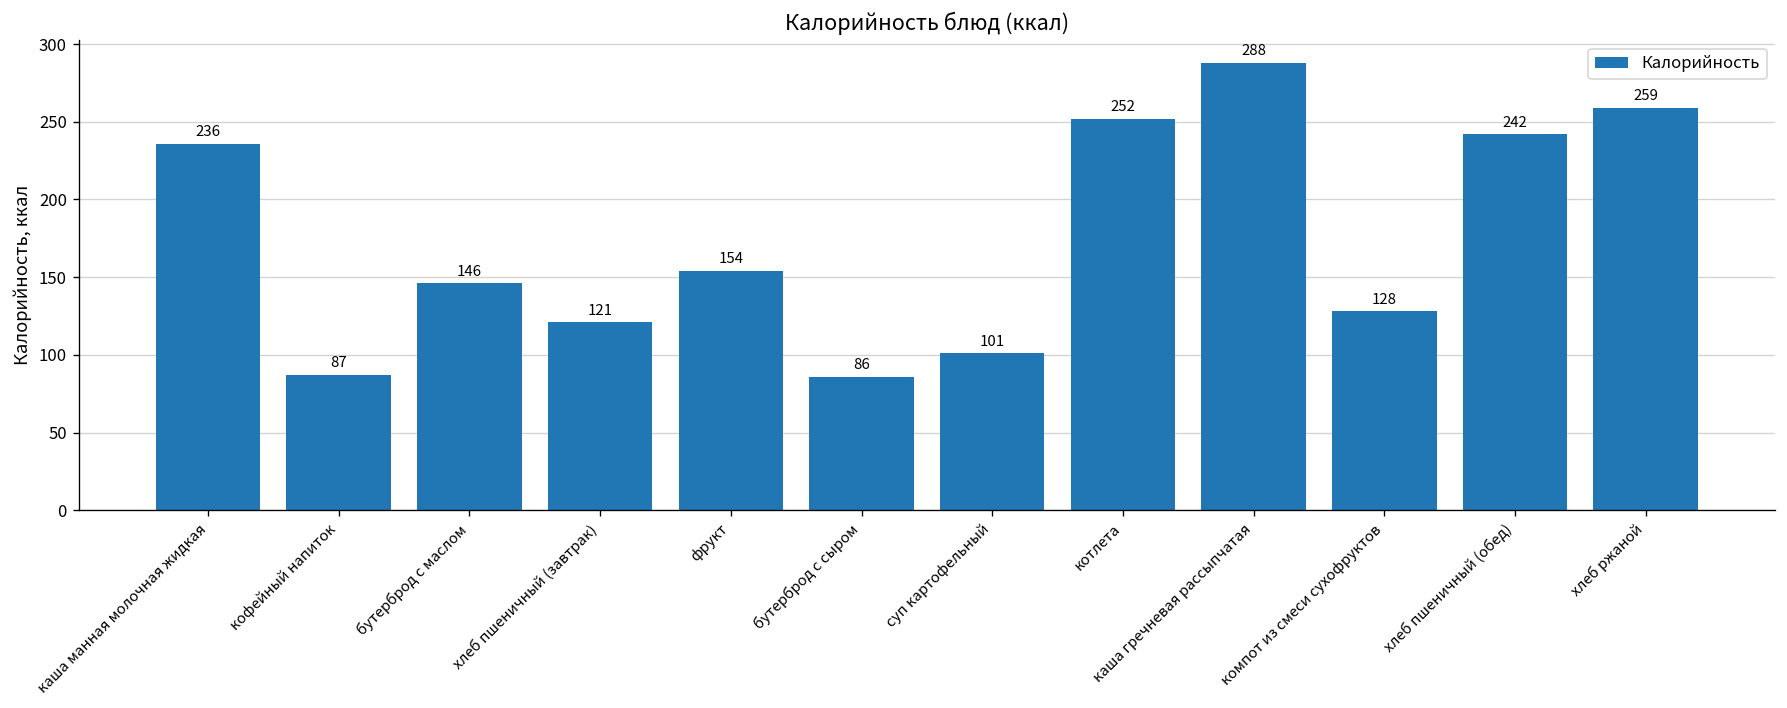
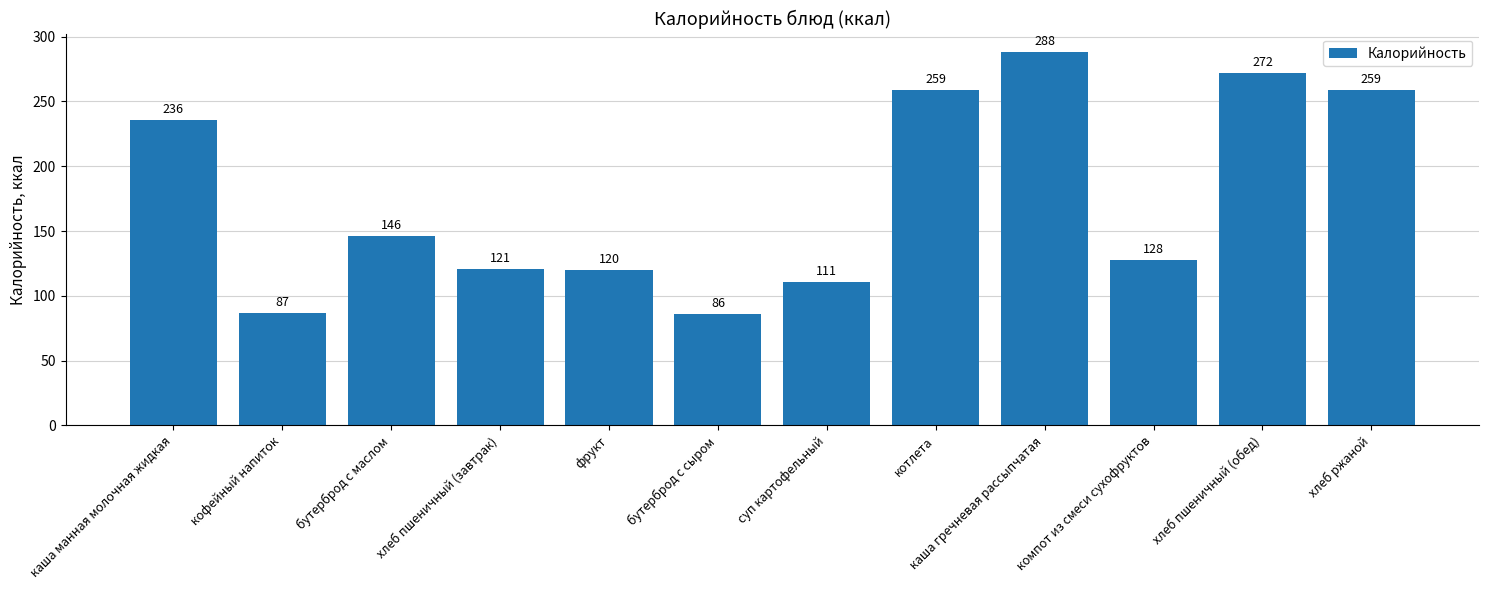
фрукт: 154 -> 120
суп картофельный: 101 -> 111
котлета: 252 -> 259
хлеб пшеничный (обед): 242 -> 272
